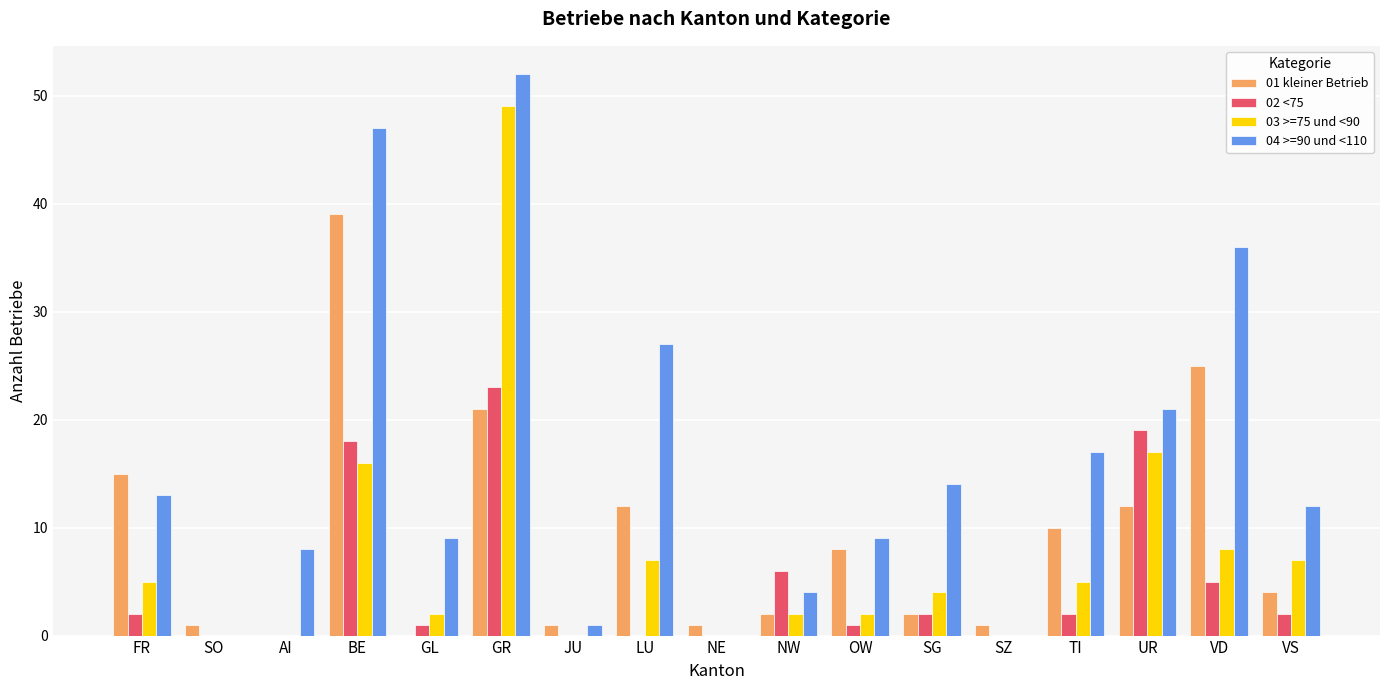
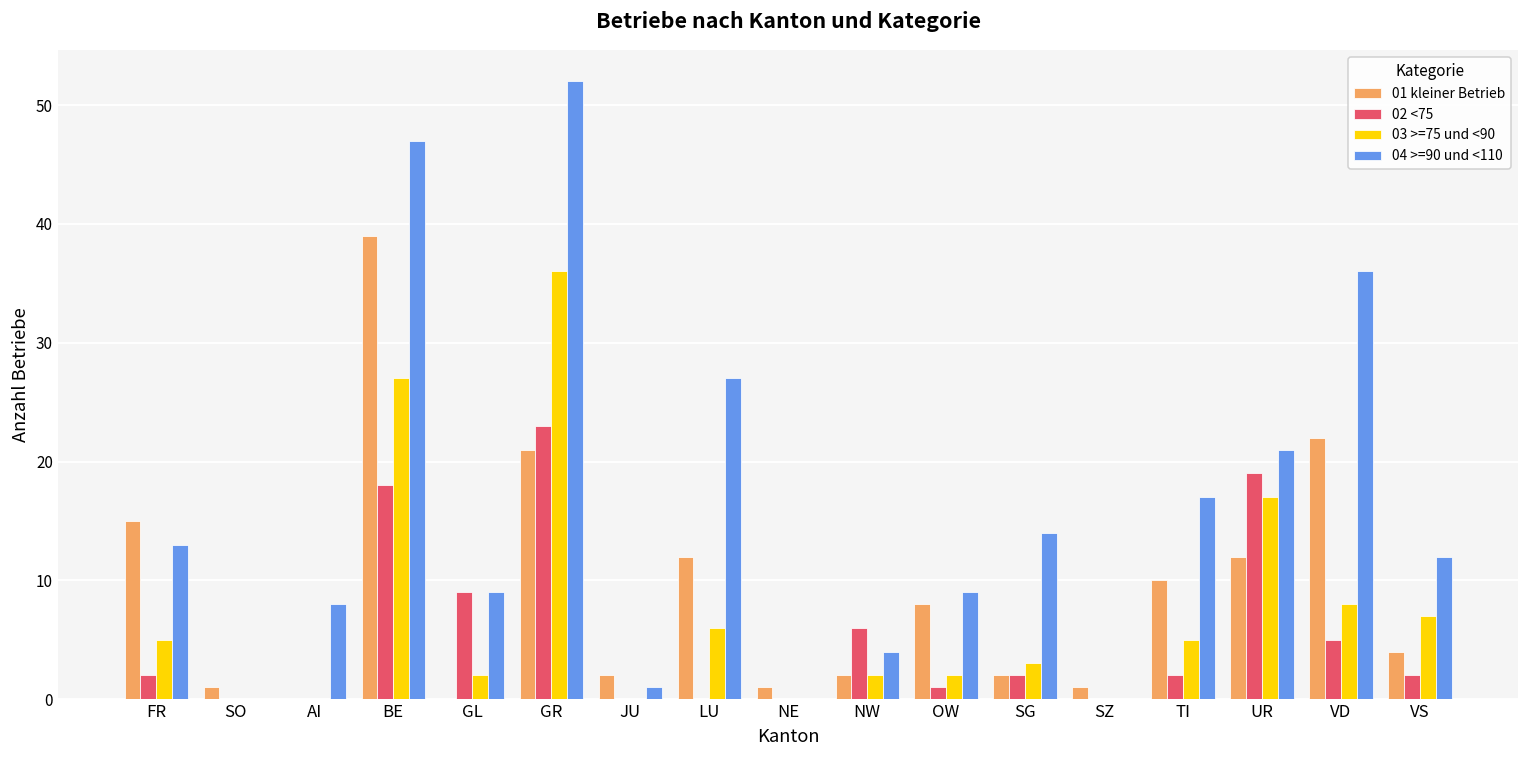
03 >=75 und <90, BE: 16 -> 27
02 <75, GL: 1 -> 9
03 >=75 und <90, GR: 49 -> 36
01 kleiner Betrieb, JU: 1 -> 2
03 >=75 und <90, LU: 7 -> 6
03 >=75 und <90, SG: 4 -> 3
01 kleiner Betrieb, VD: 25 -> 22
